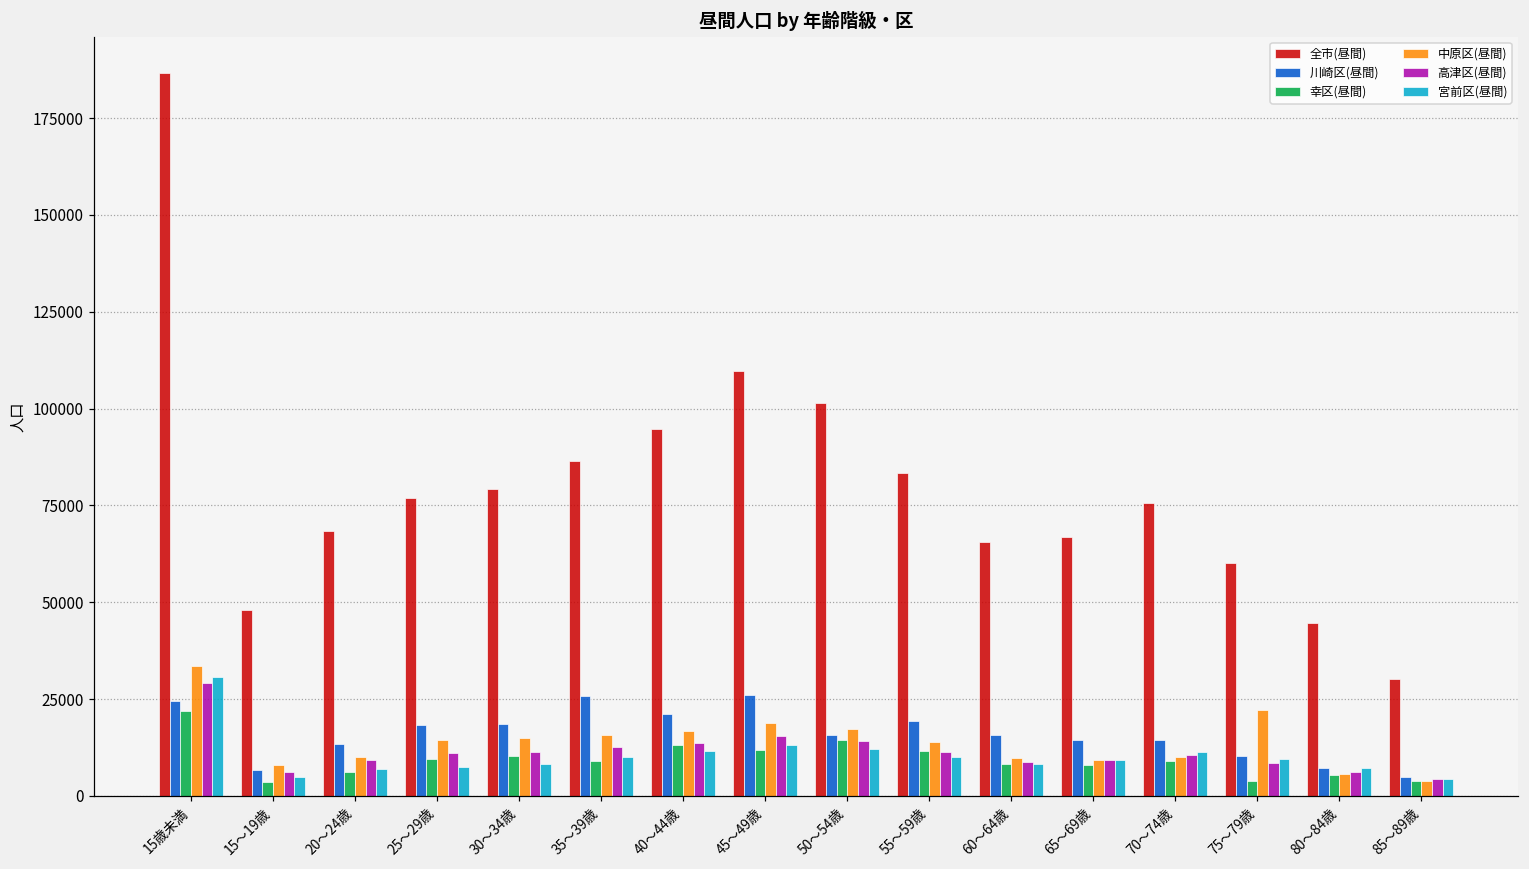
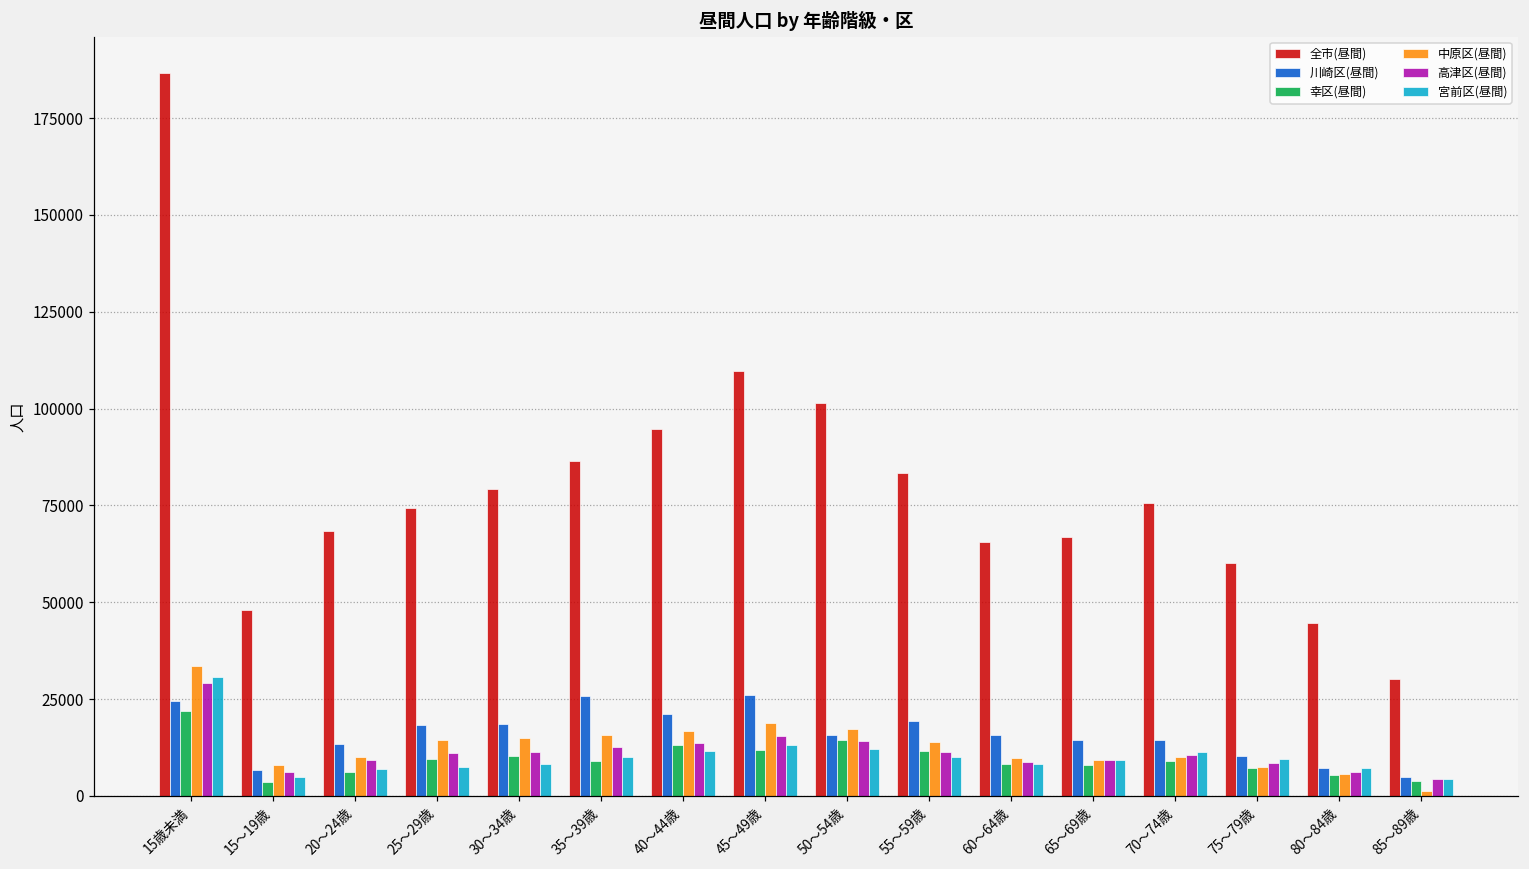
全市(昼間), 25～29歳: 77000 -> 74000
幸区(昼間), 75～79歳: 4000 -> 7000
中原区(昼間), 75～79歳: 22000 -> 8000
中原区(昼間), 85～89歳: 4000 -> 1000
